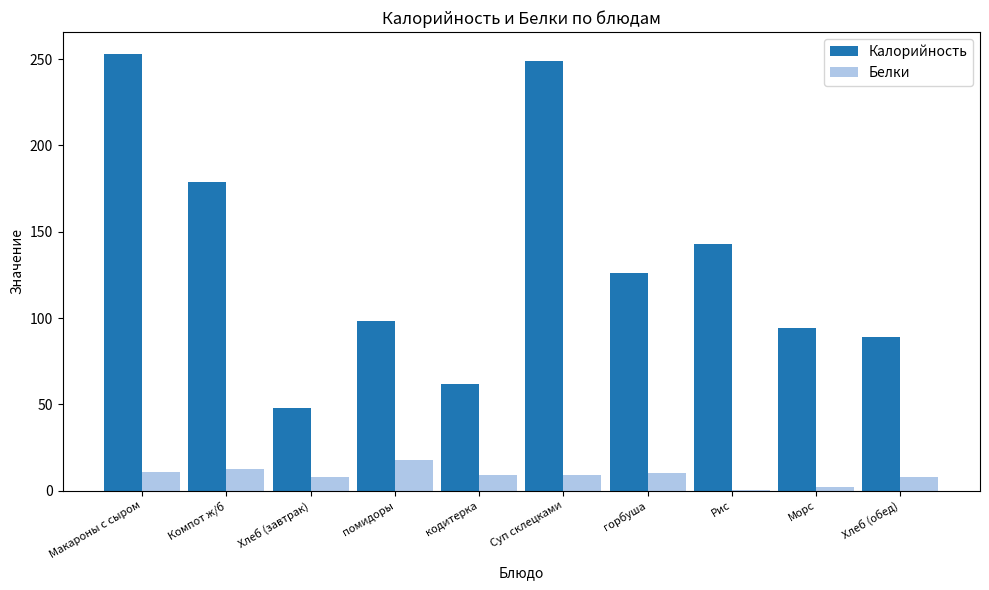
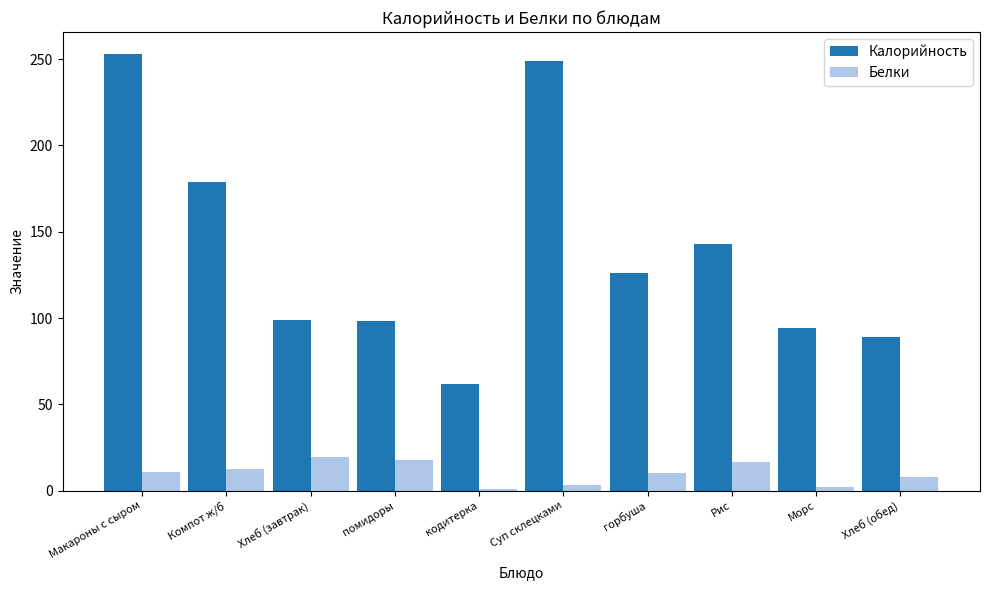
Калорийность, Хлеб (завтрак): 48 -> 99
Белки, Хлеб (завтрак): 8 -> 20
Белки, кодитерка: 9 -> 1
Белки, Суп склецками: 9 -> 3
Белки, Рис: 1 -> 17
